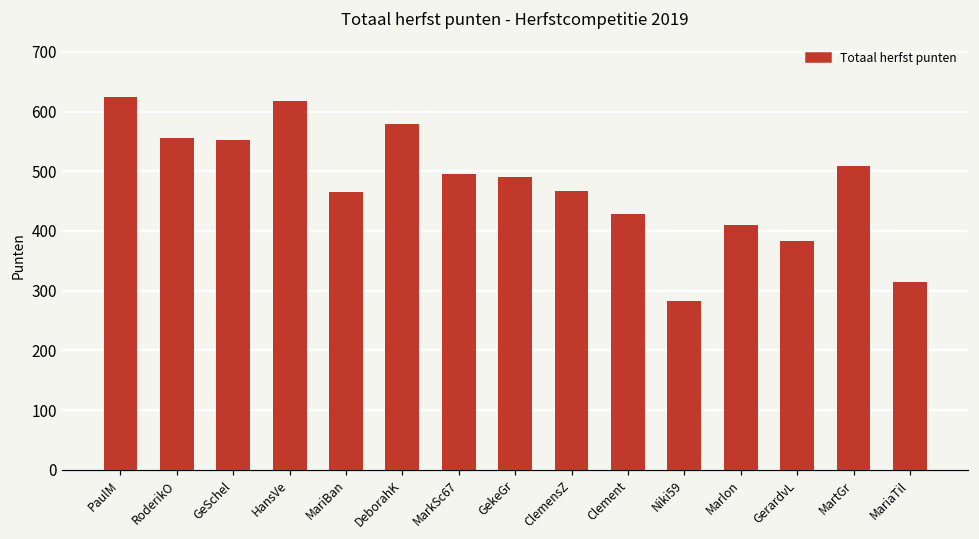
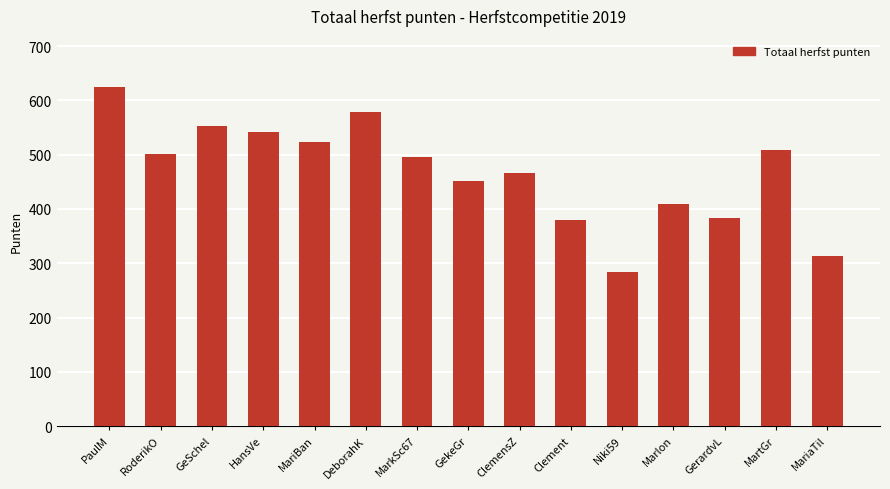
RoderikO: 560 -> 500
HansVe: 620 -> 540
MariBan: 470 -> 520
GekeGr: 490 -> 450
Clement: 430 -> 380
